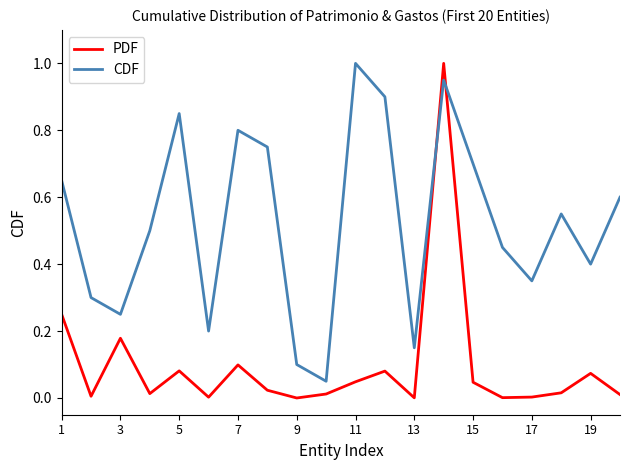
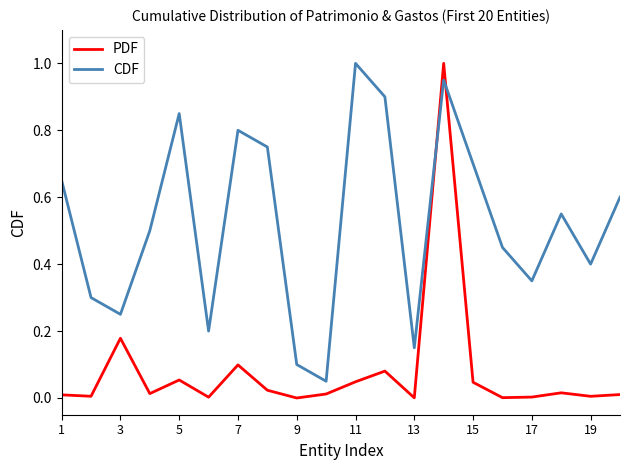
PDF, 1: 0.25 -> 0.01
PDF, 5: 0.08 -> 0.05
PDF, 19: 0.07 -> 0.01
